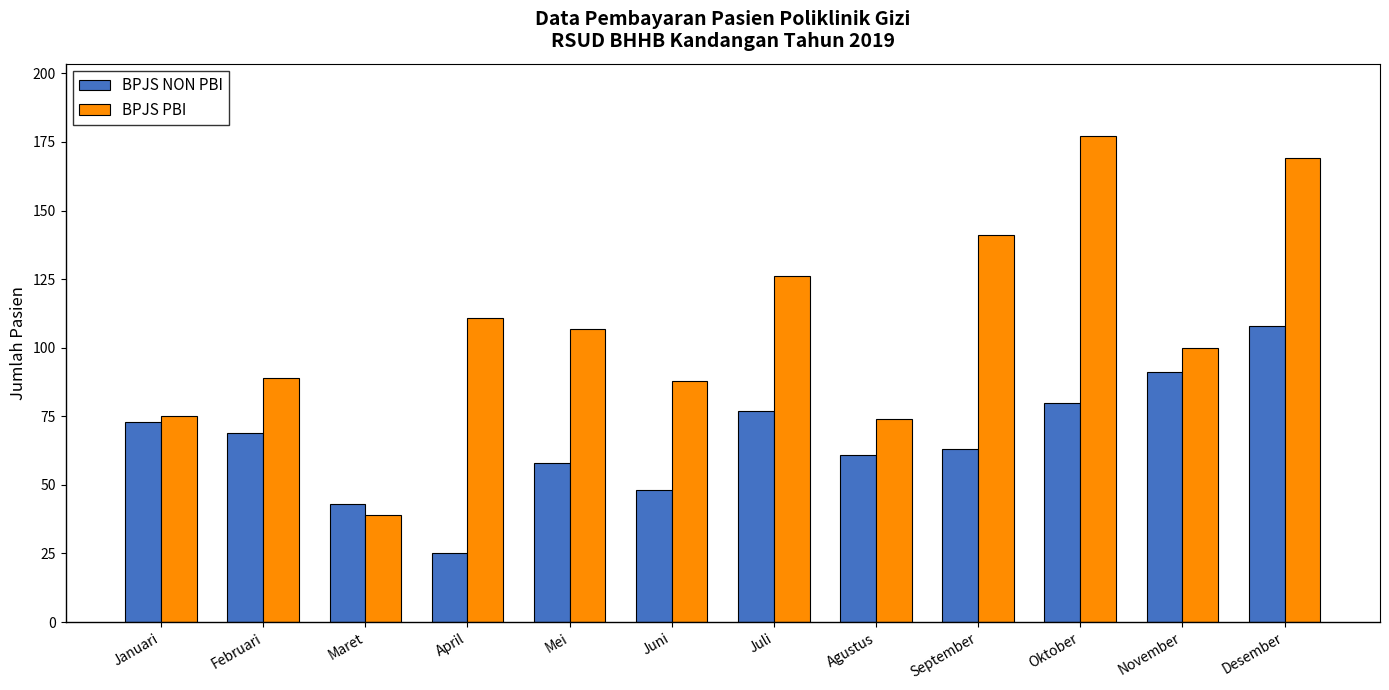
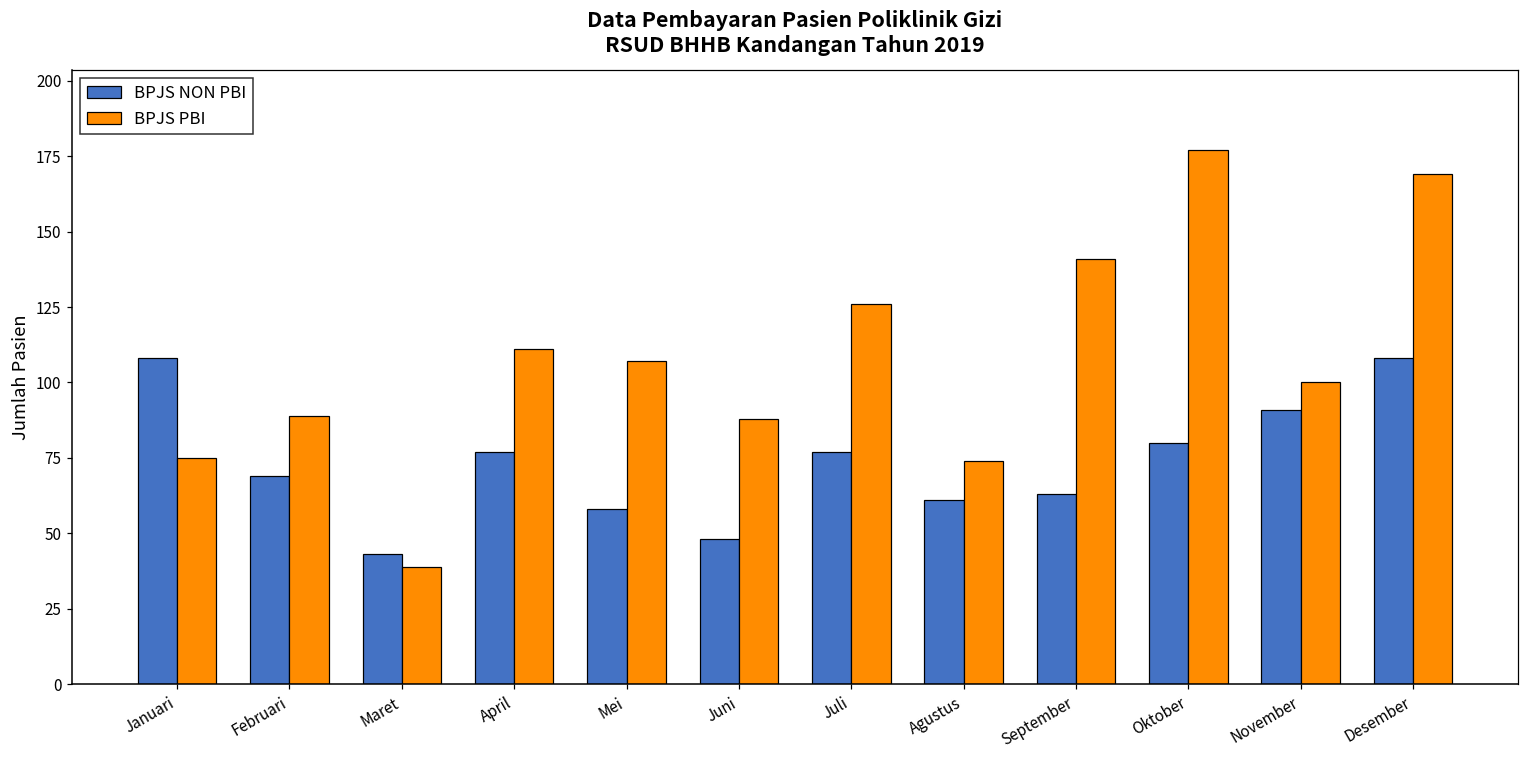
BPJS NON PBI, Januari: 73 -> 108
BPJS NON PBI, April: 25 -> 77
